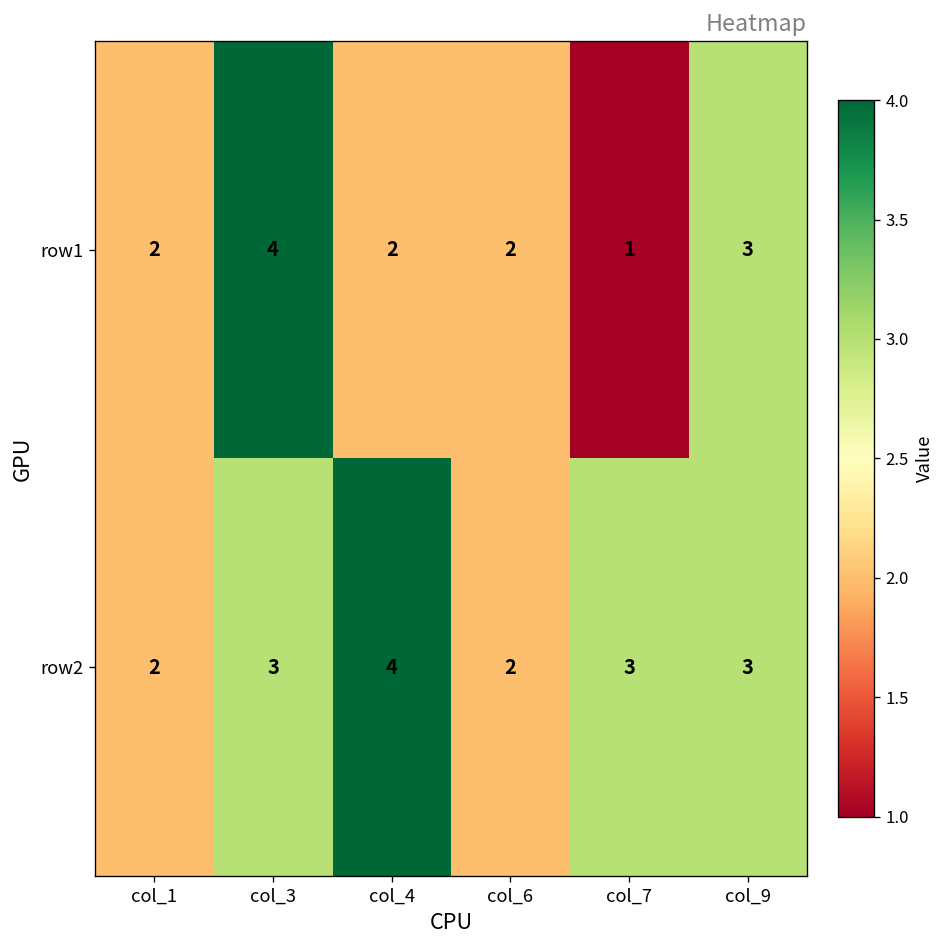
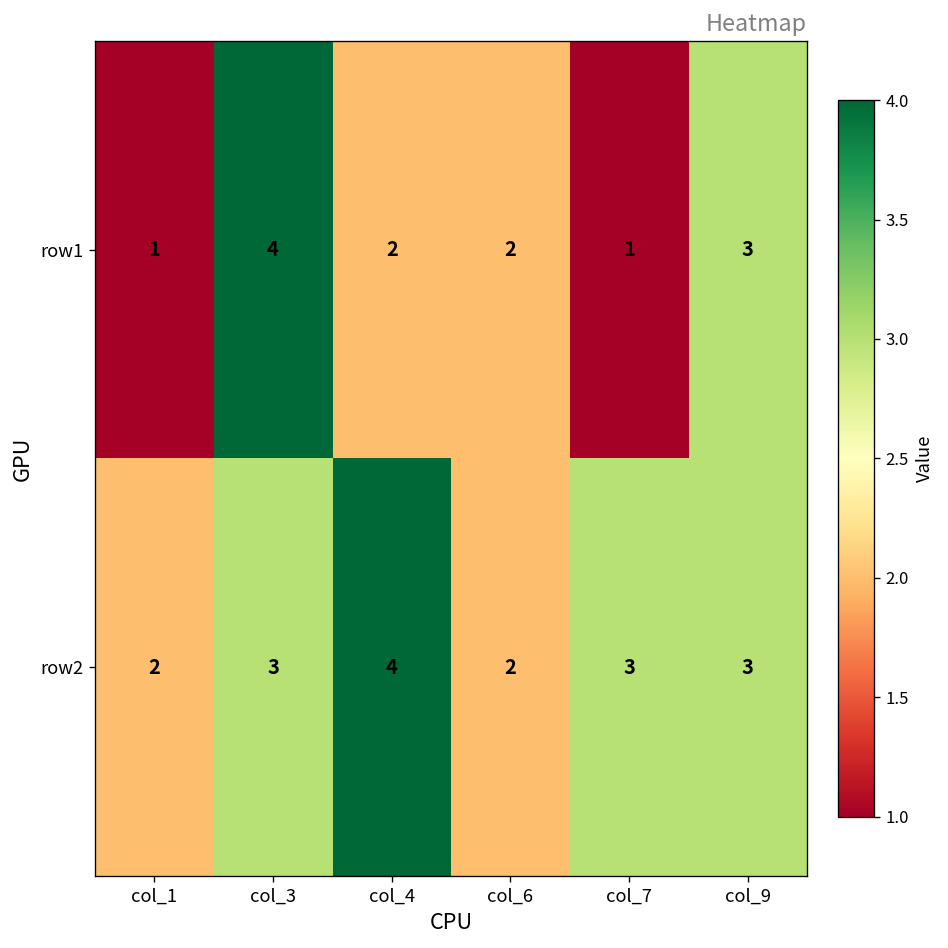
row1, col_1: 2 -> 1
